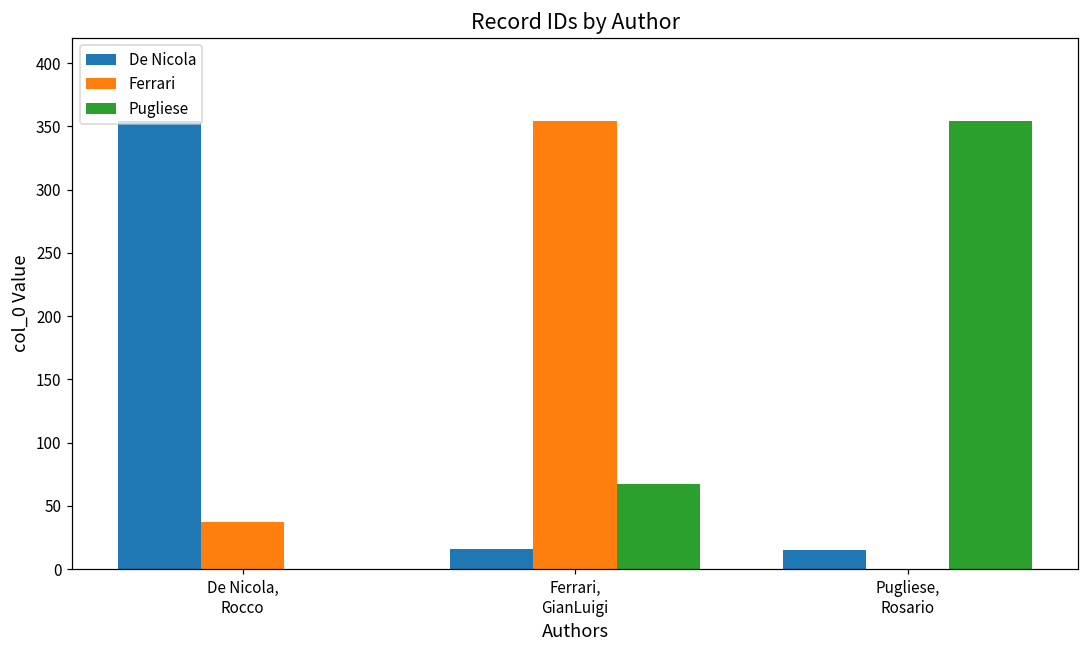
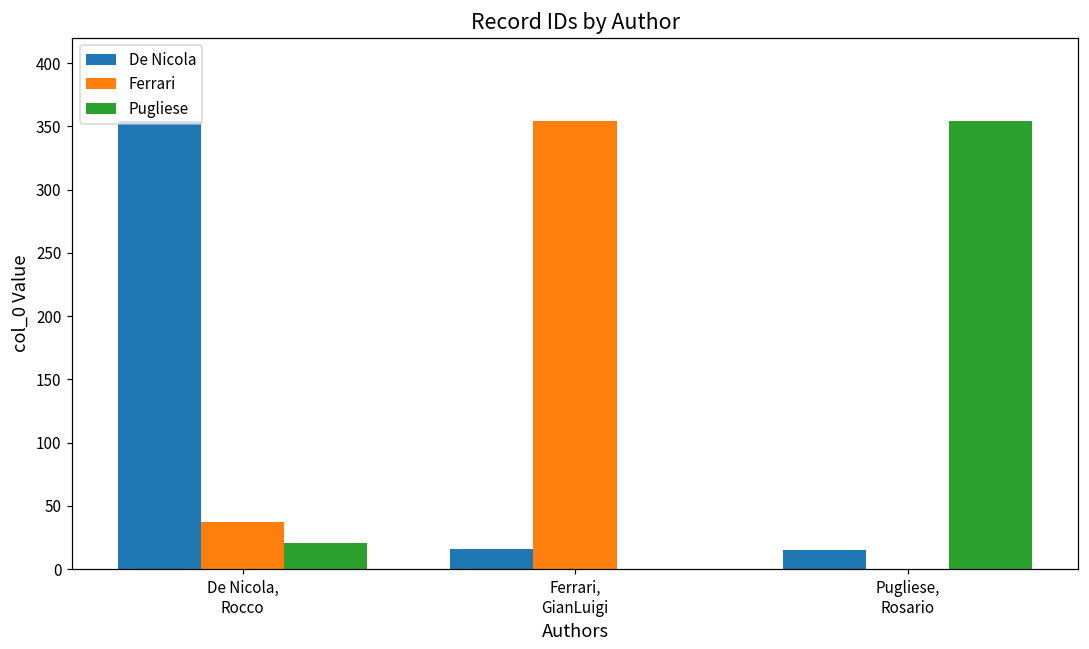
Pugliese, De Nicola, Rocco: 0 -> 21
Pugliese, Ferrari, GianLuigi: 67 -> 0
